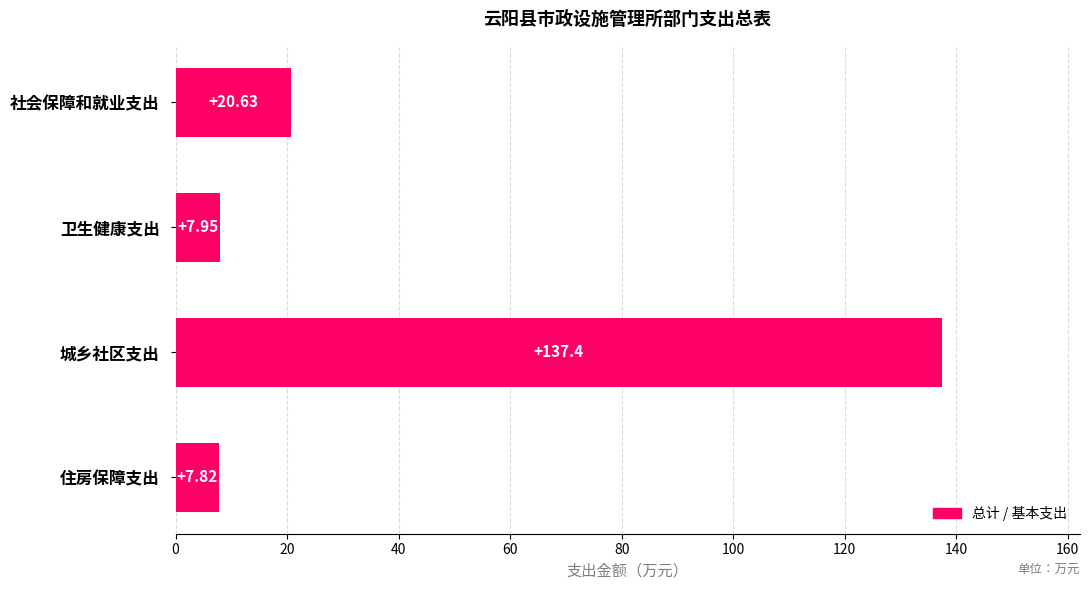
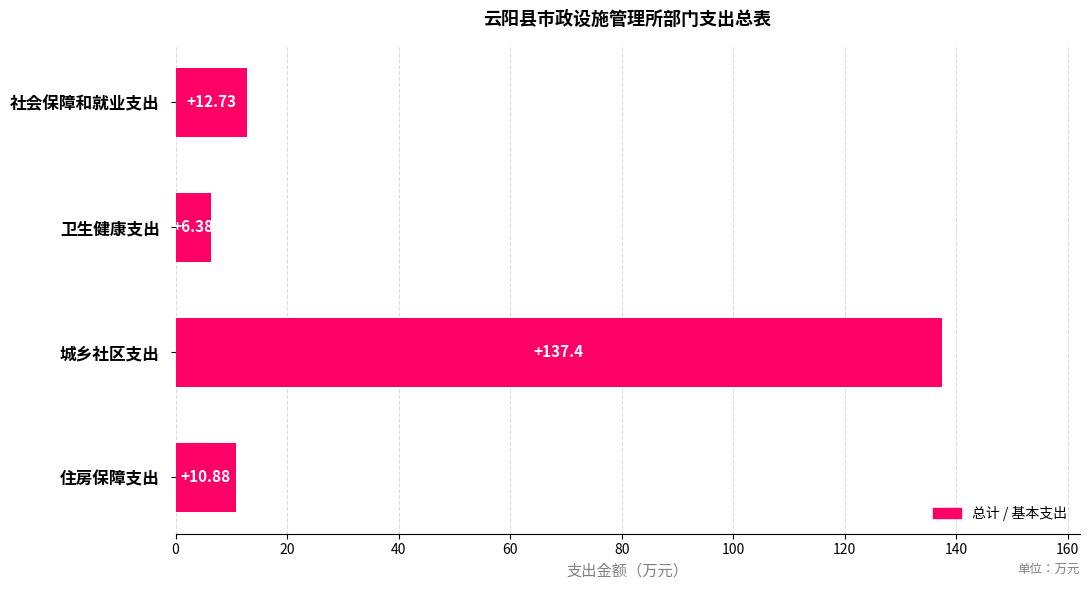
社会保障和就业支出: +20.63 -> +12.73
卫生健康支出: +7.95 -> +6.38
住房保障支出: +7.82 -> +10.88
